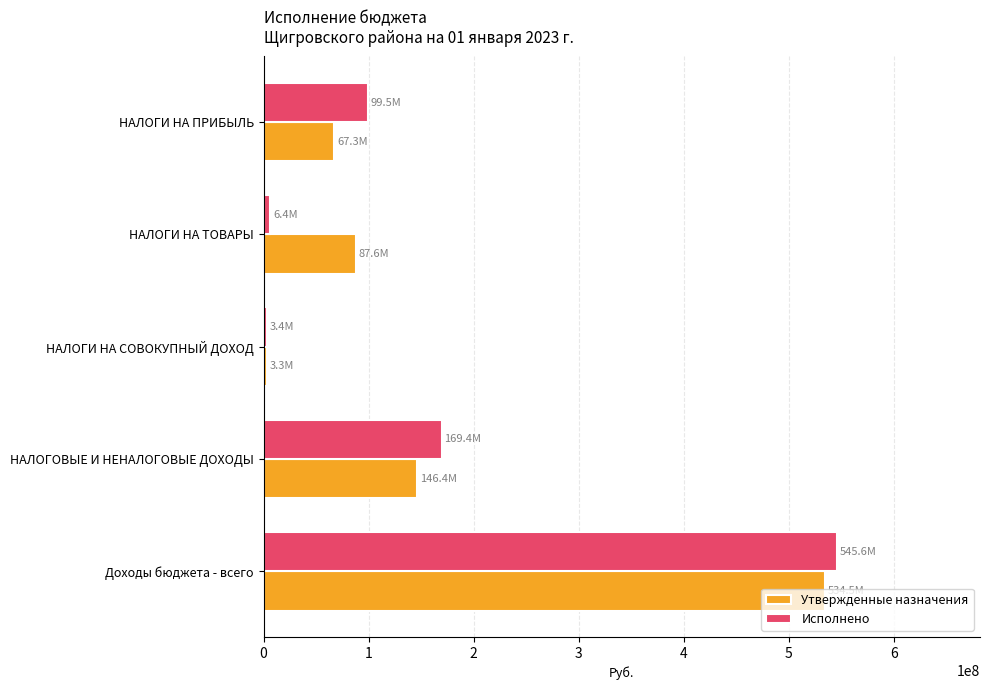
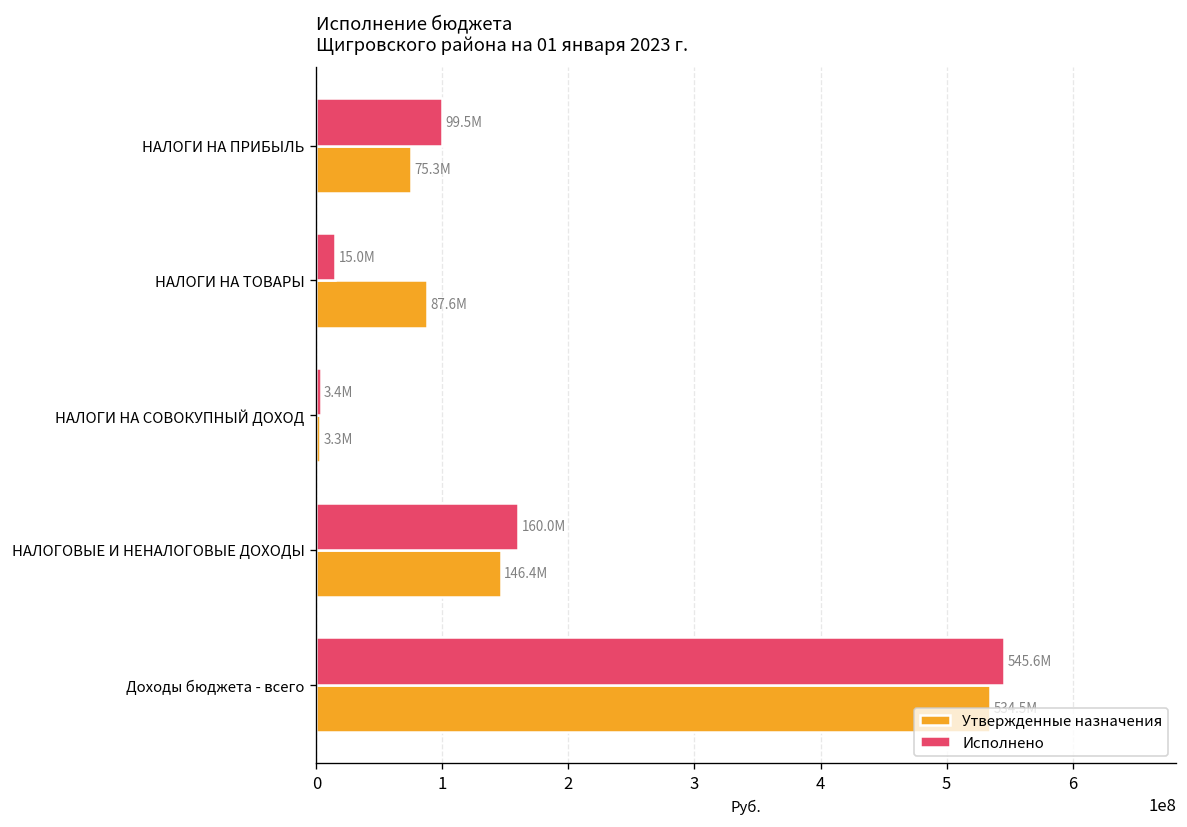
Утвержденные назначения, НАЛОГИ НА ПРИБЫЛЬ: 67.3М -> 75.3М
Исполнено, НАЛОГИ НА ТОВАРЫ: 6.4М -> 15.0М
Исполнено, НАЛОГОВЫЕ И НЕНАЛОГОВЫЕ ДОХОДЫ: 169.4М -> 160.0М
